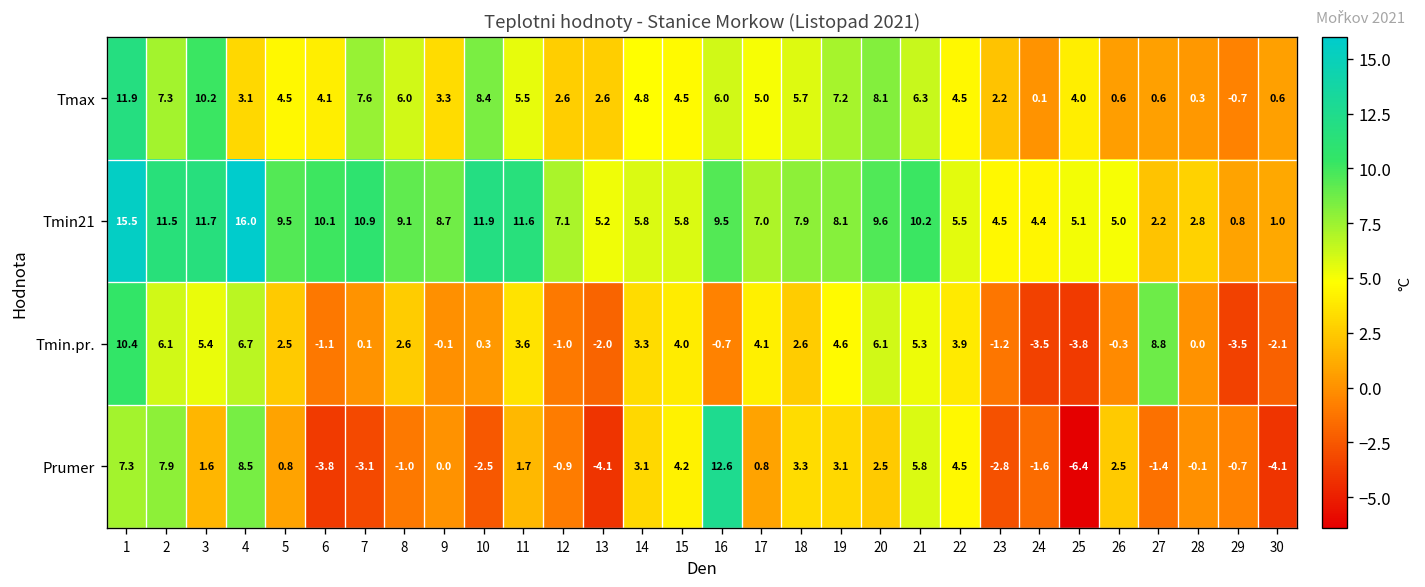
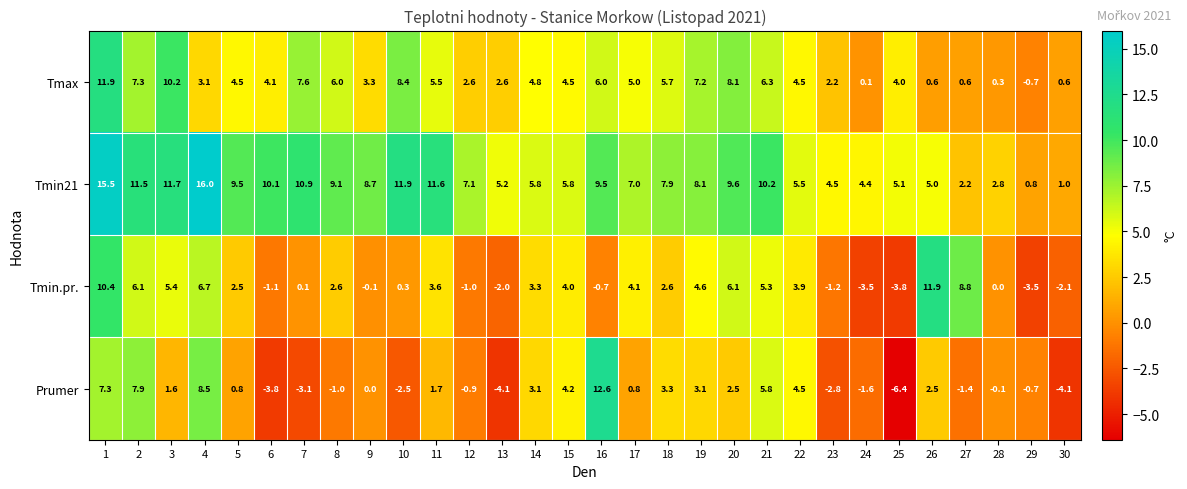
Tmin.pr., 26: -0.3 -> 11.9
